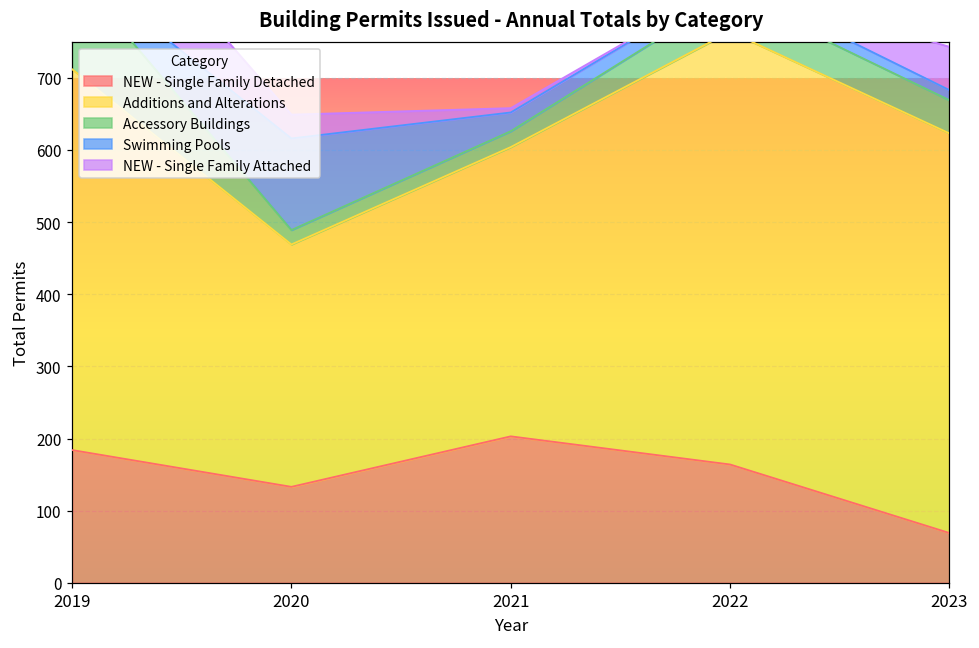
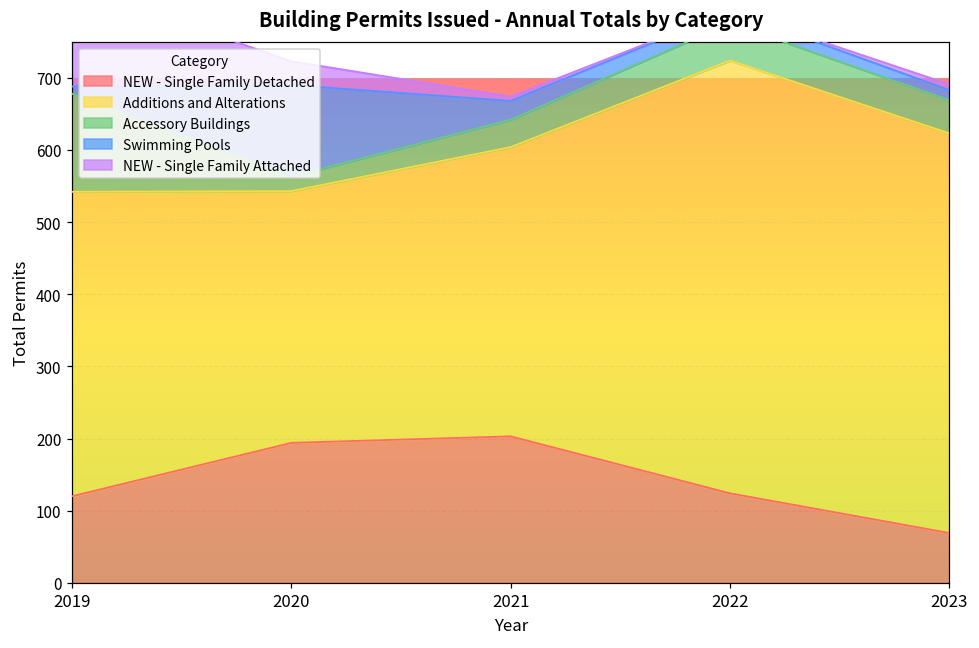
NEW - Single Family Detached, 2019: 180 -> 120
Additions and Alterations, 2019: 530 -> 420
NEW - Single Family Detached, 2020: 130 -> 190
Additions and Alterations, 2020: 340 -> 350
Accessory Buildings, 2021: 20 -> 40
NEW - Single Family Detached, 2022: 160 -> 120
NEW - Single Family Attached, 2023: 60 -> 10
